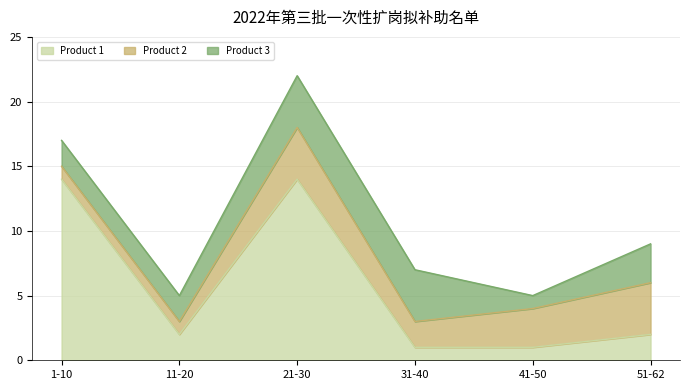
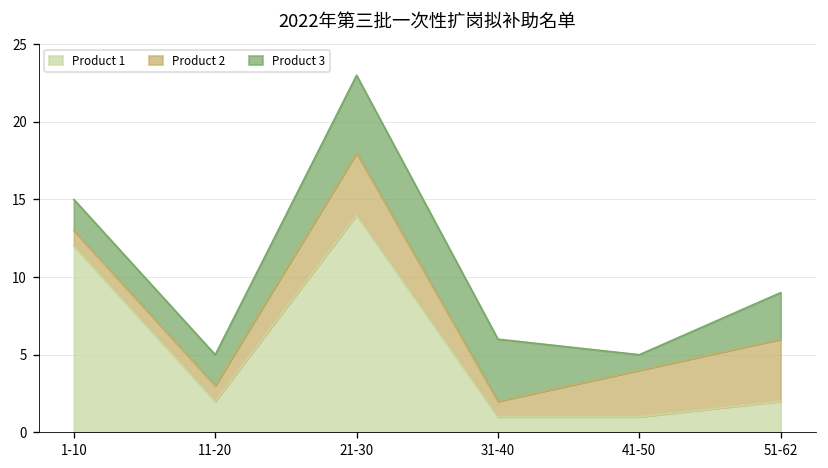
Product 1, 1-10: 14 -> 12
Product 3, 21-30: 4 -> 5
Product 2, 31-40: 2 -> 1
